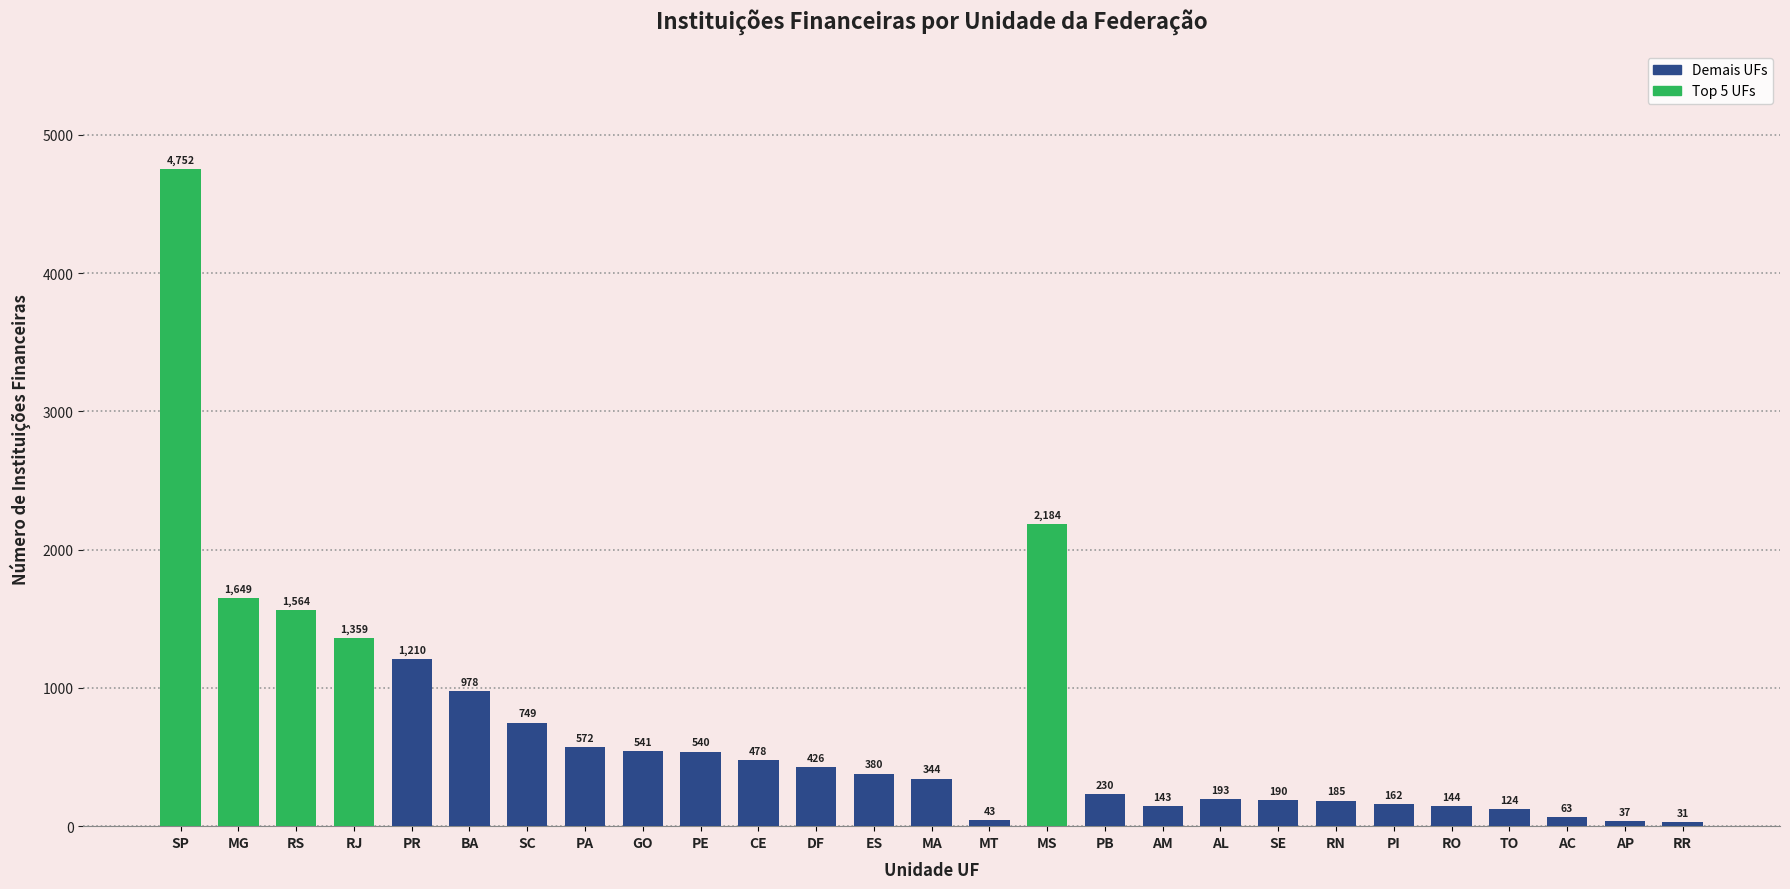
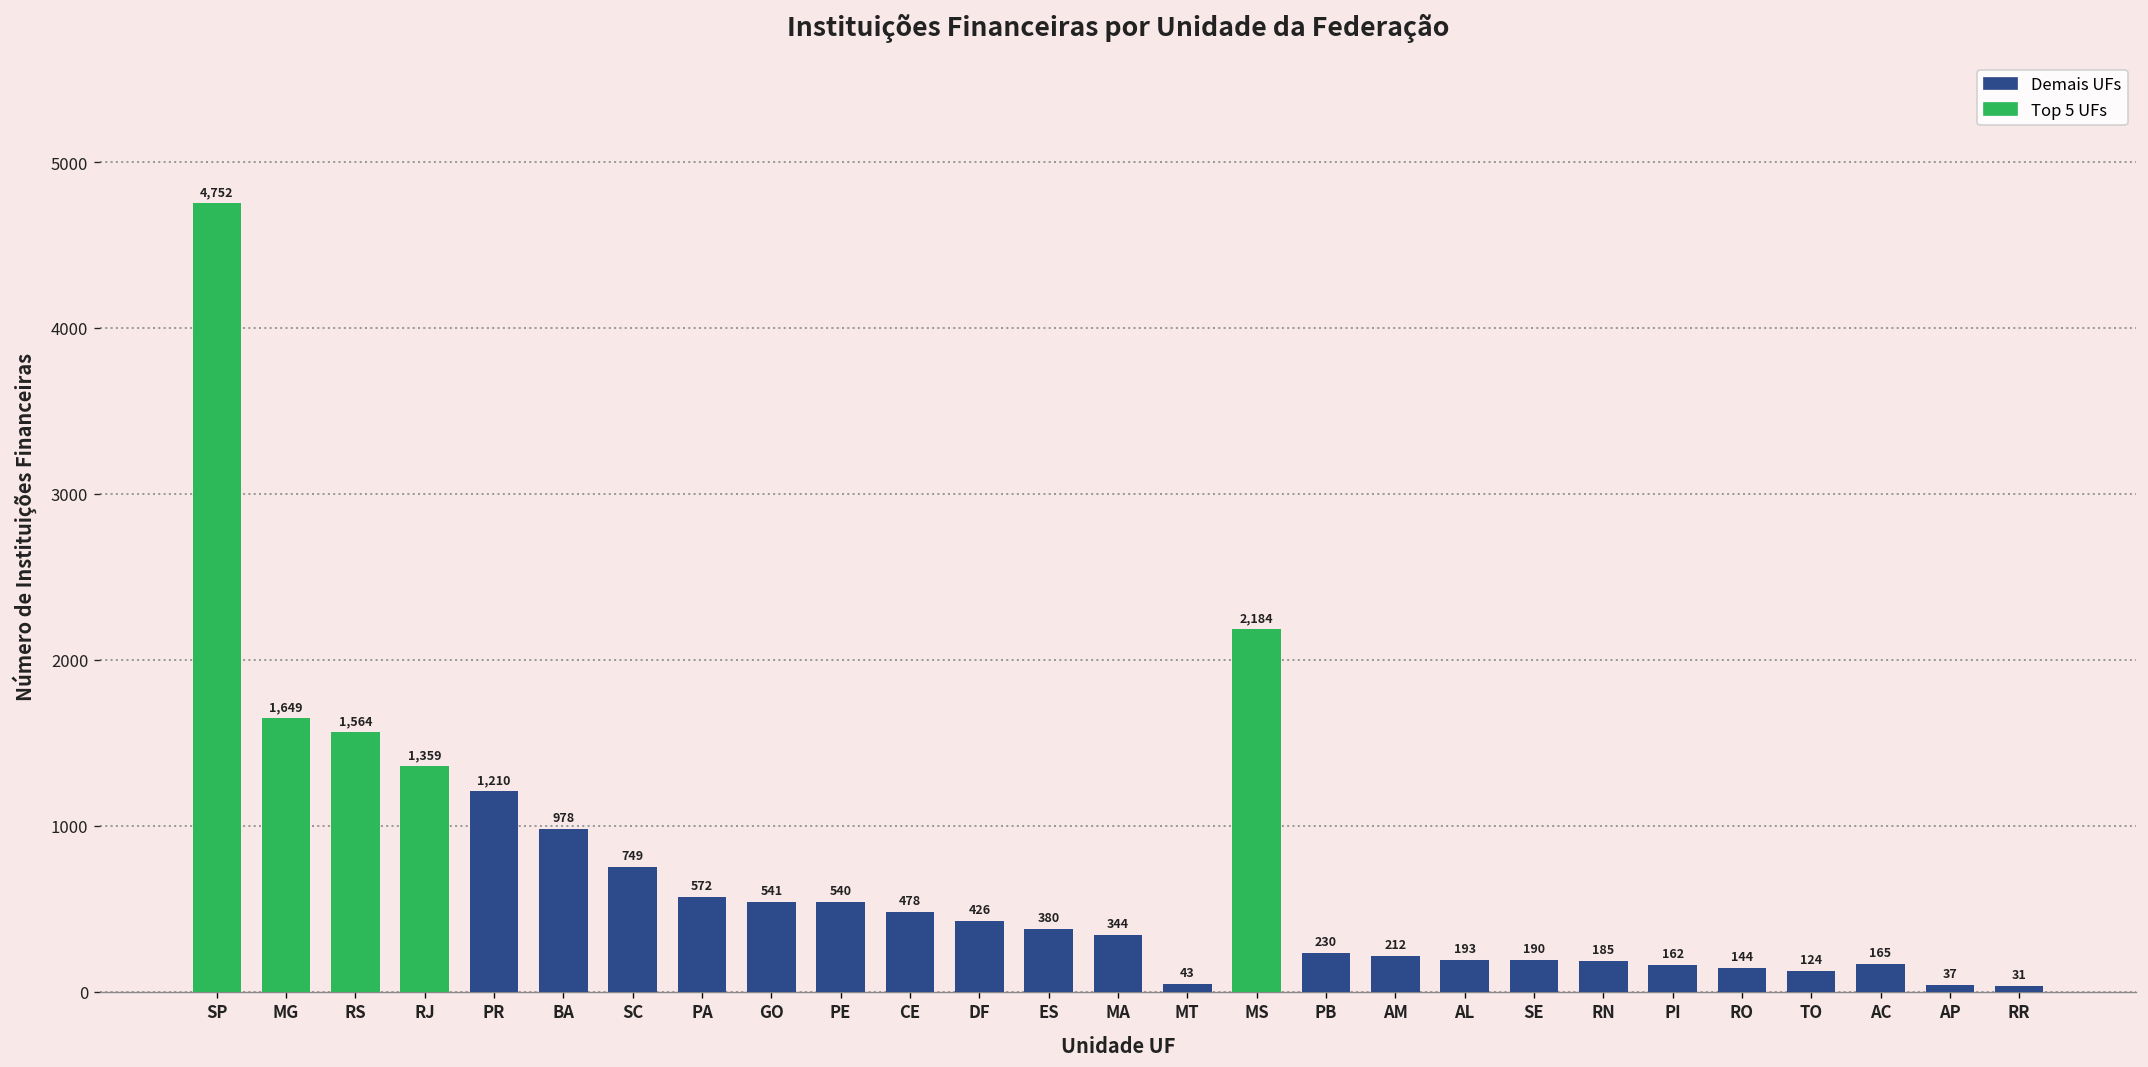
AM: 143 -> 212
AC: 63 -> 165
